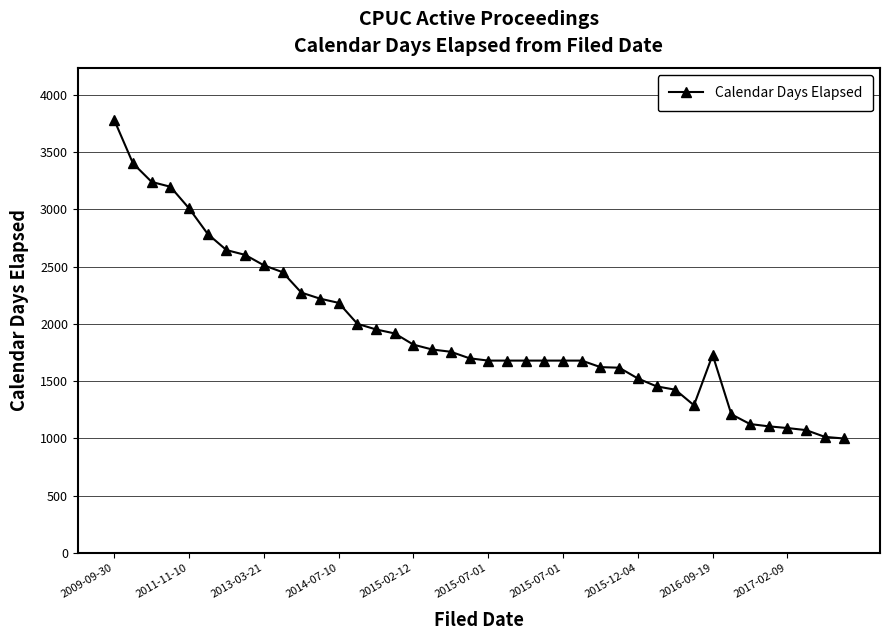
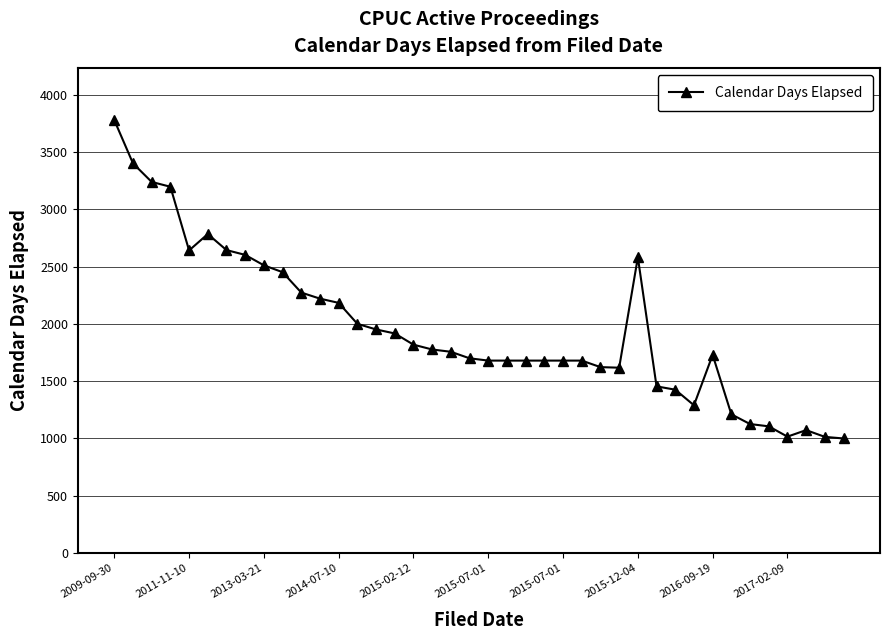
2011-11-10: 3010 -> 2640
2015-12-04: 1520 -> 2580
2017-02-09: 1090 -> 1020
